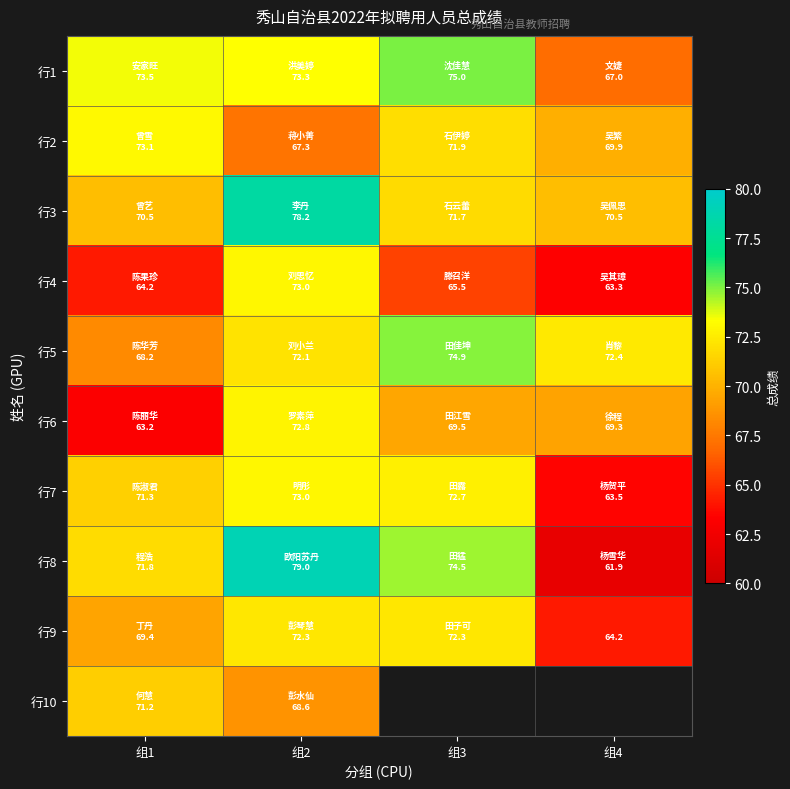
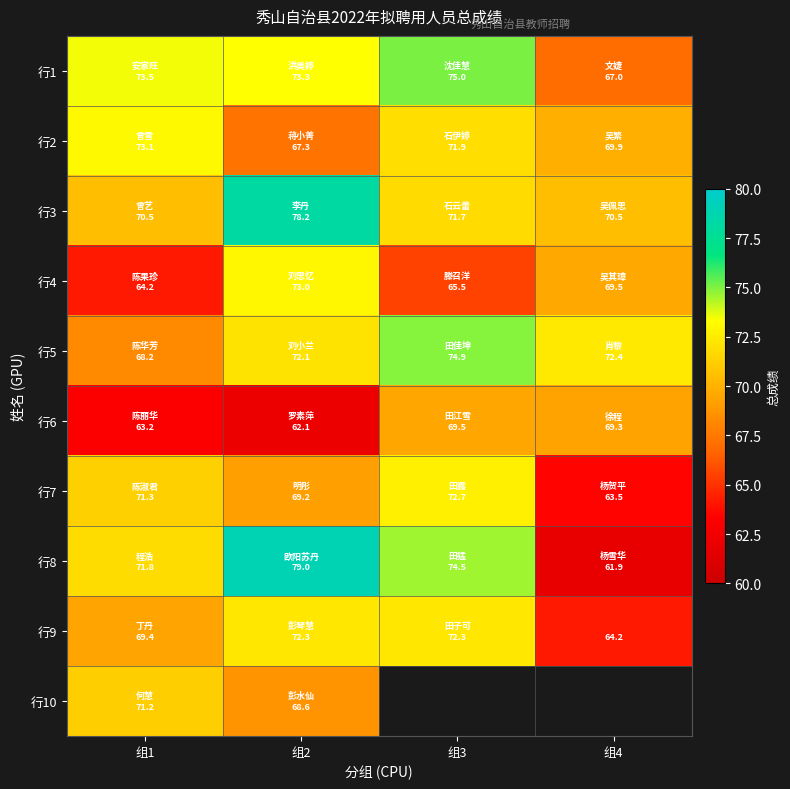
行4, 组4: 63.3 -> 69.5
行6, 组2: 72.8 -> 62.1
行7, 组2: 73.0 -> 69.2
